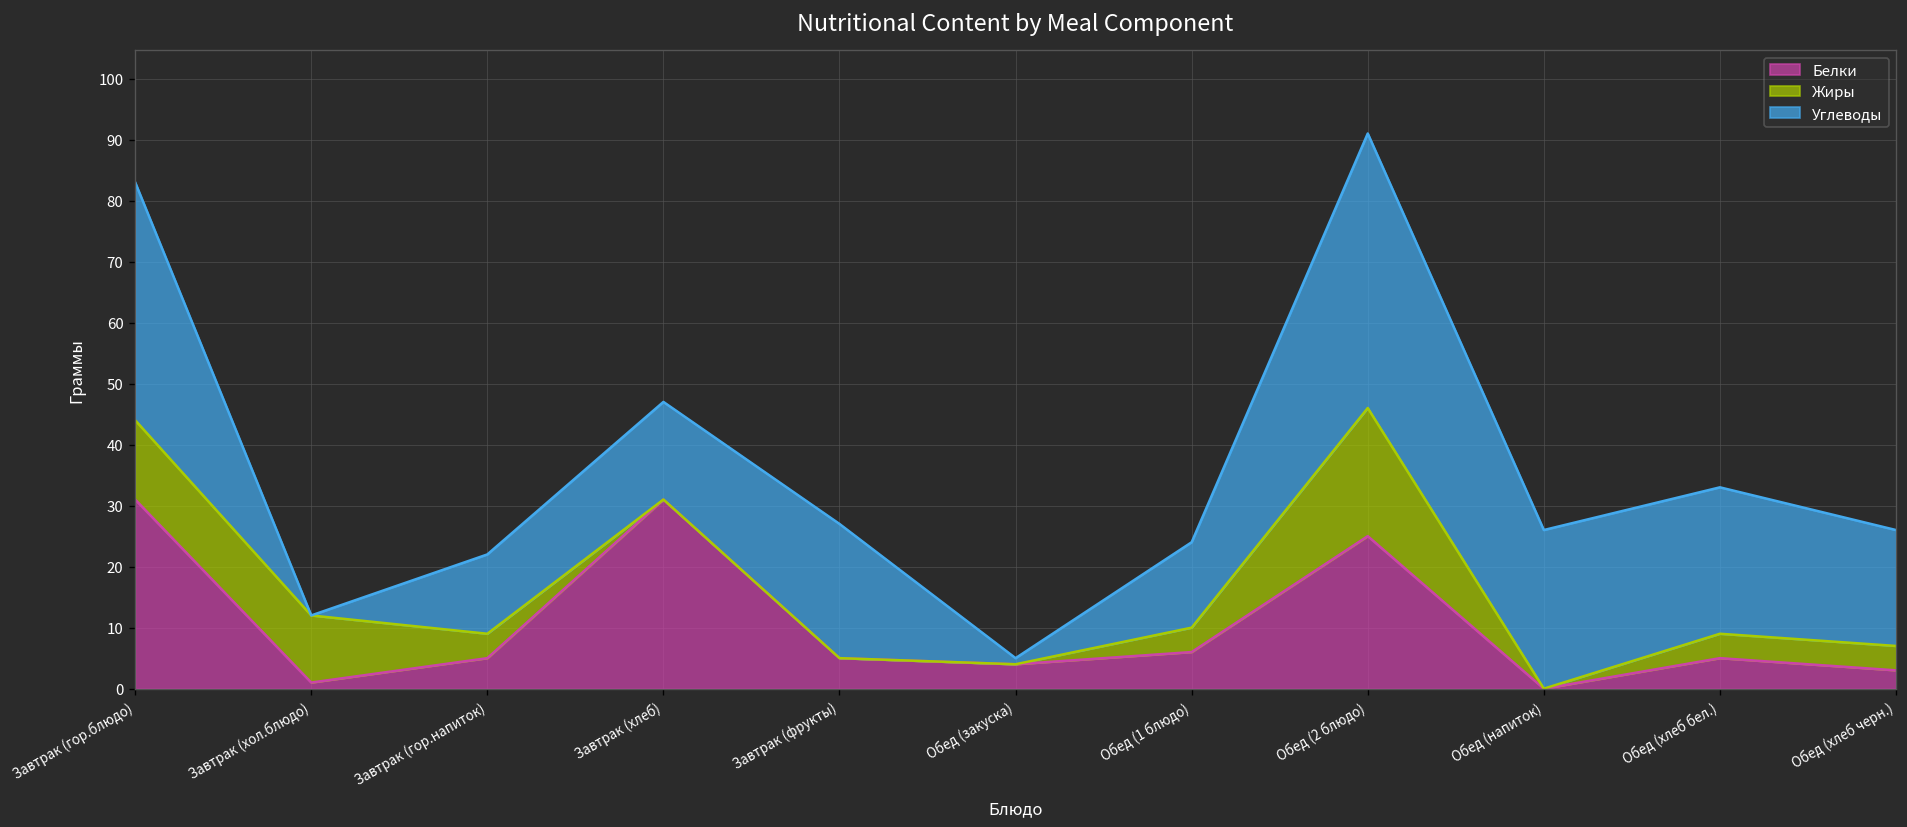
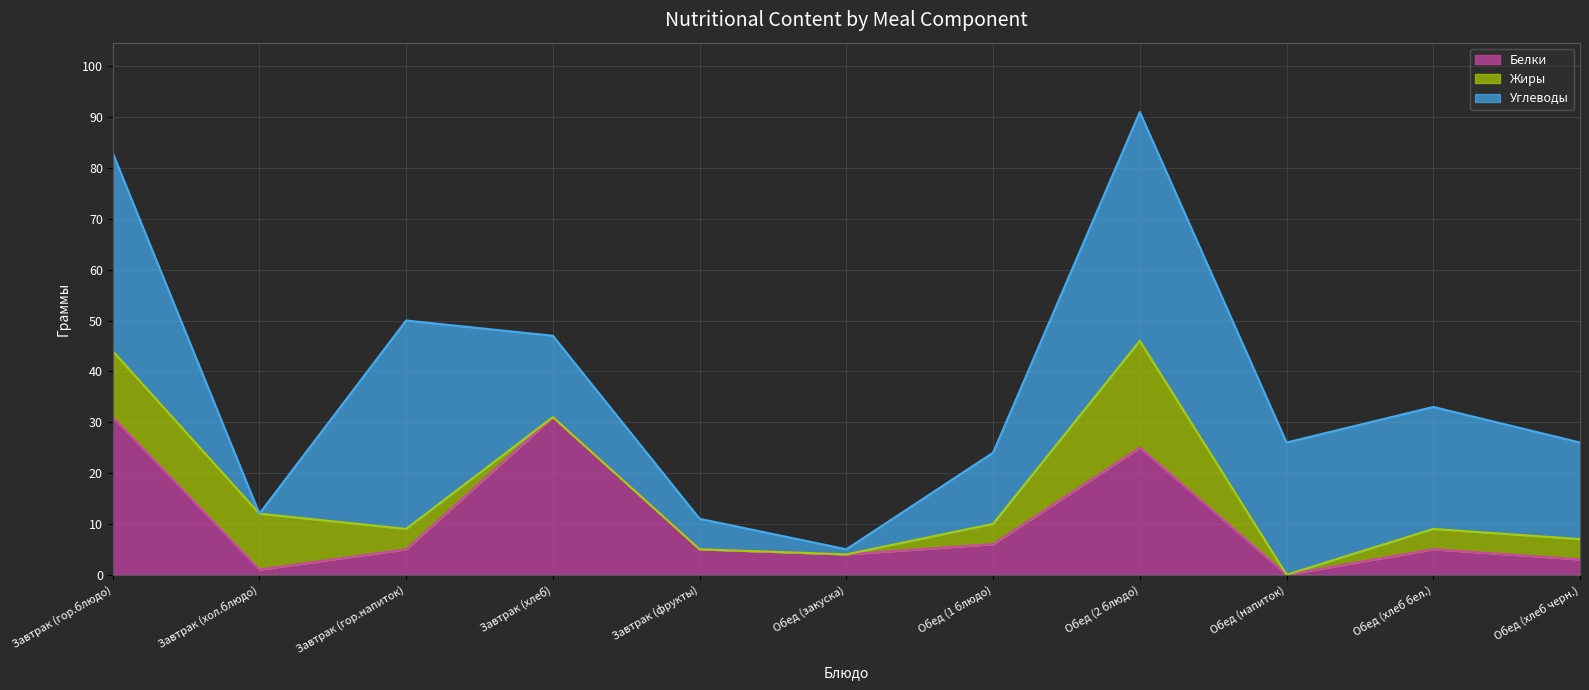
Углеводы, Завтрак (гор.напиток): 13 -> 41
Углеводы, Завтрак (фрукты): 22 -> 6
